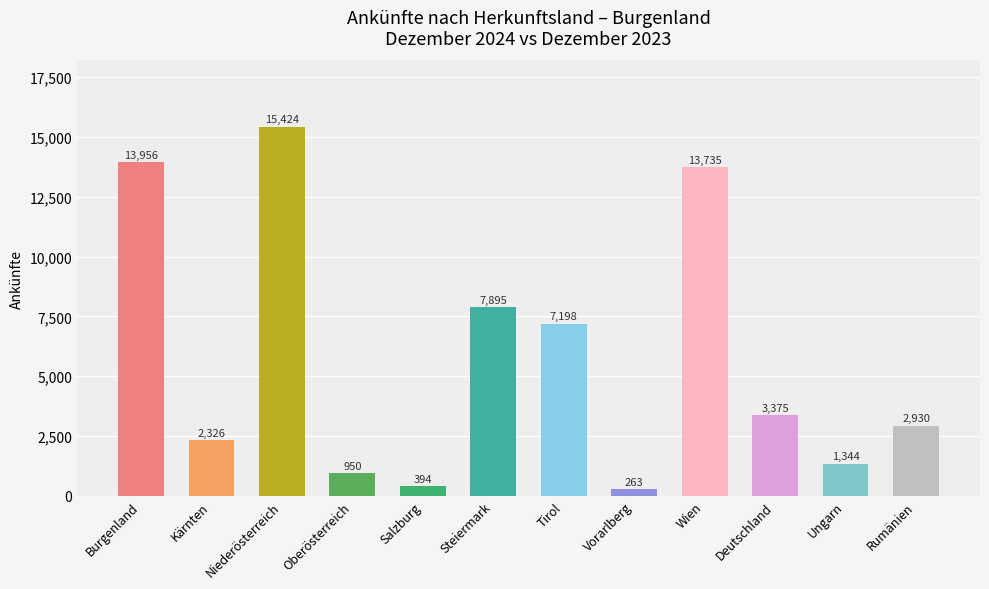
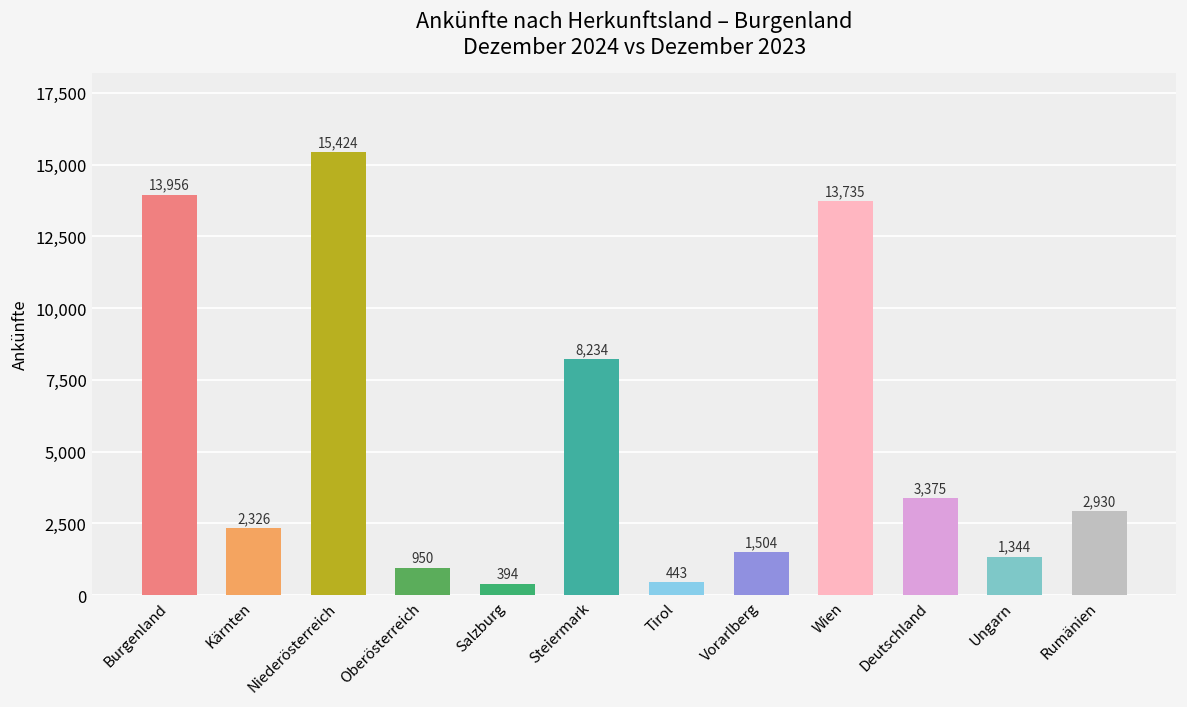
Steiermark: 7,895 -> 8,234
Tirol: 7,198 -> 443
Vorarlberg: 263 -> 1,504
